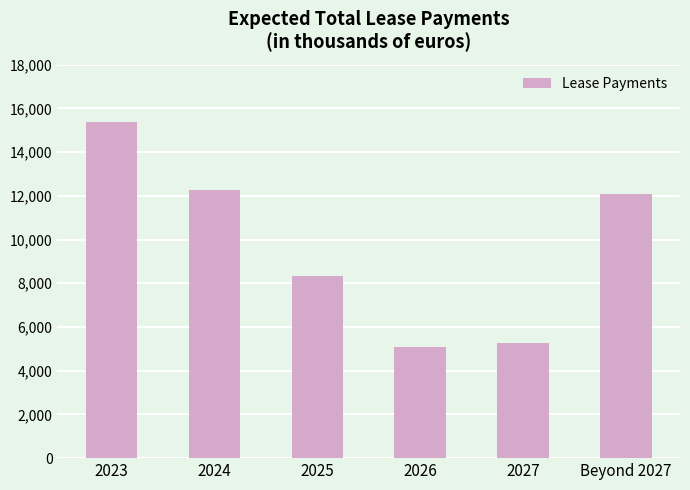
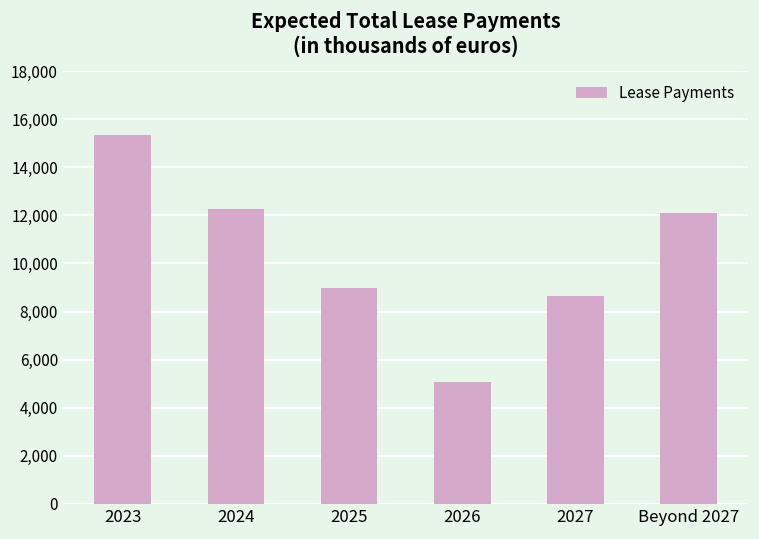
2025: 8,300 -> 9,000
2027: 5,300 -> 8,600
